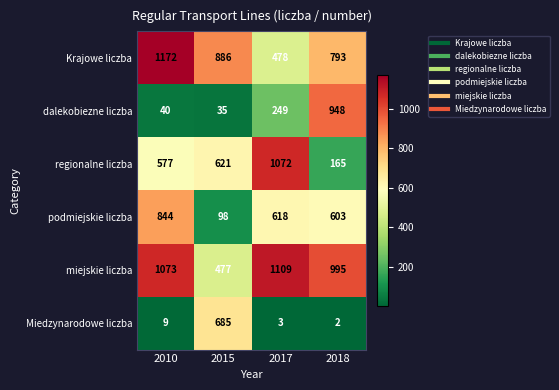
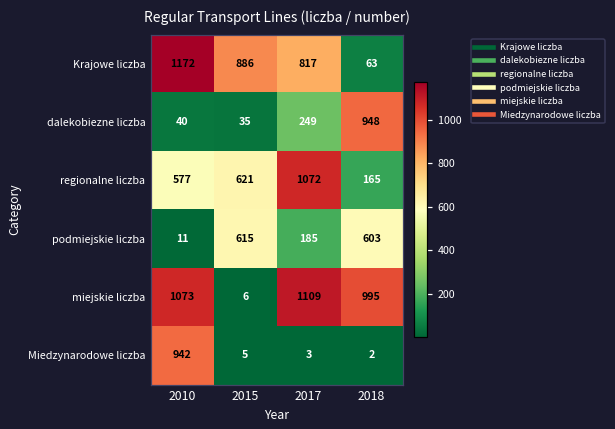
Krajowe liczba, 2017: 478 -> 817
Krajowe liczba, 2018: 793 -> 63
podmiejskie liczba, 2010: 844 -> 11
podmiejskie liczba, 2015: 98 -> 615
podmiejskie liczba, 2017: 618 -> 185
miejskie liczba, 2015: 477 -> 6
Miedzynarodowe liczba, 2010: 9 -> 942
Miedzynarodowe liczba, 2015: 685 -> 5
